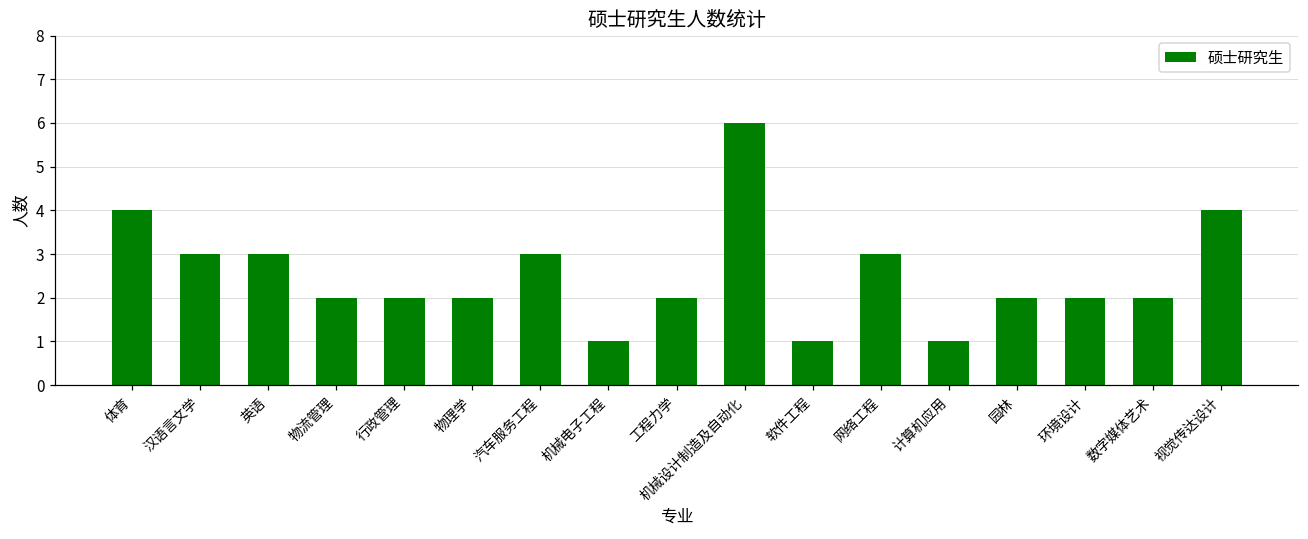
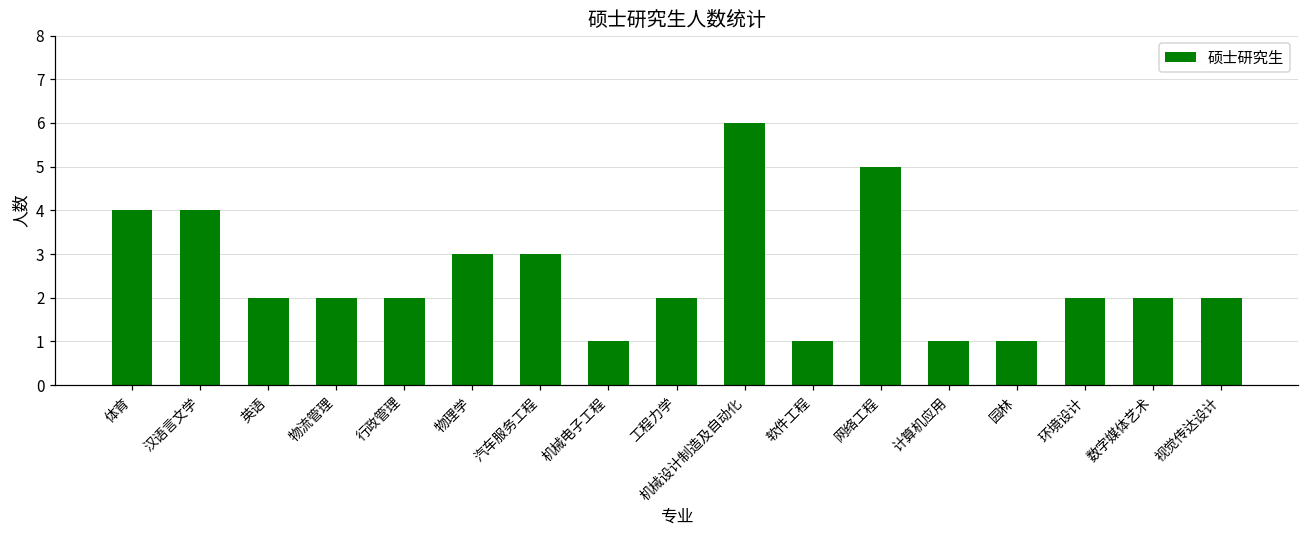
汉语言文学: 3 -> 4
英语: 3 -> 2
物理学: 2 -> 3
网络工程: 3 -> 5
园林: 2 -> 1
视觉传达设计: 4 -> 2
